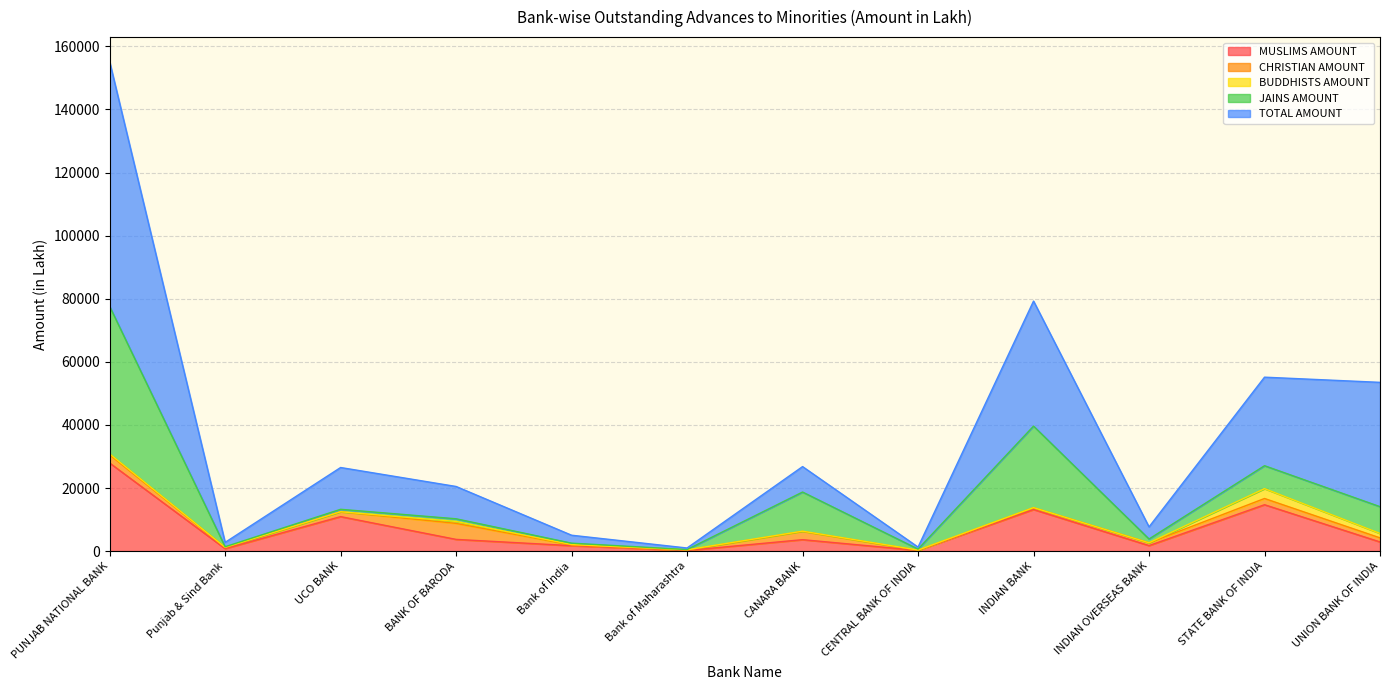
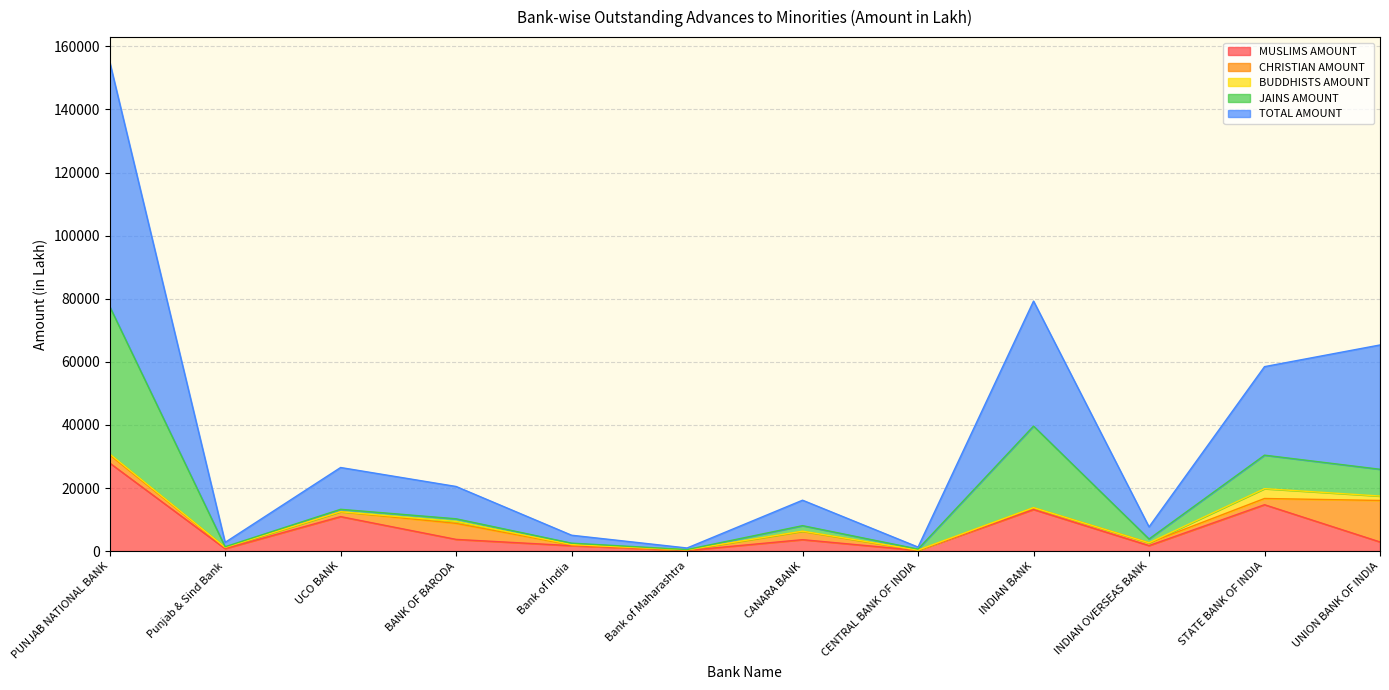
JAINS AMOUNT, CANARA BANK: 12000 -> 2000
JAINS AMOUNT, STATE BANK OF INDIA: 7000 -> 11000
CHRISTIAN AMOUNT, UNION BANK OF INDIA: 1000 -> 13000
